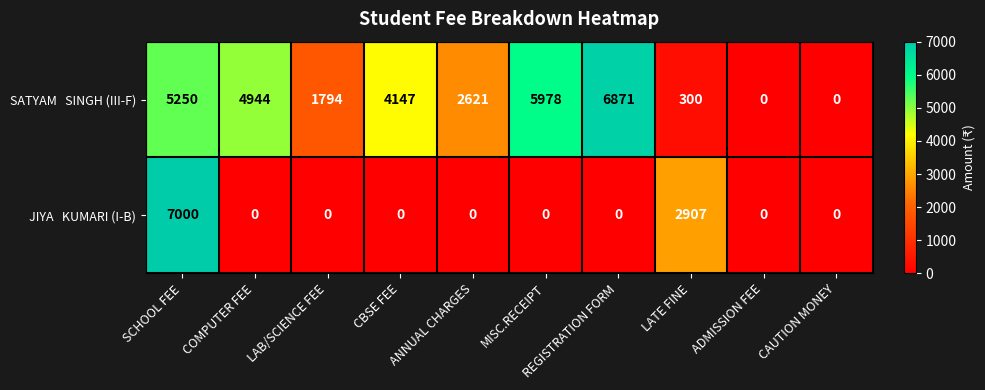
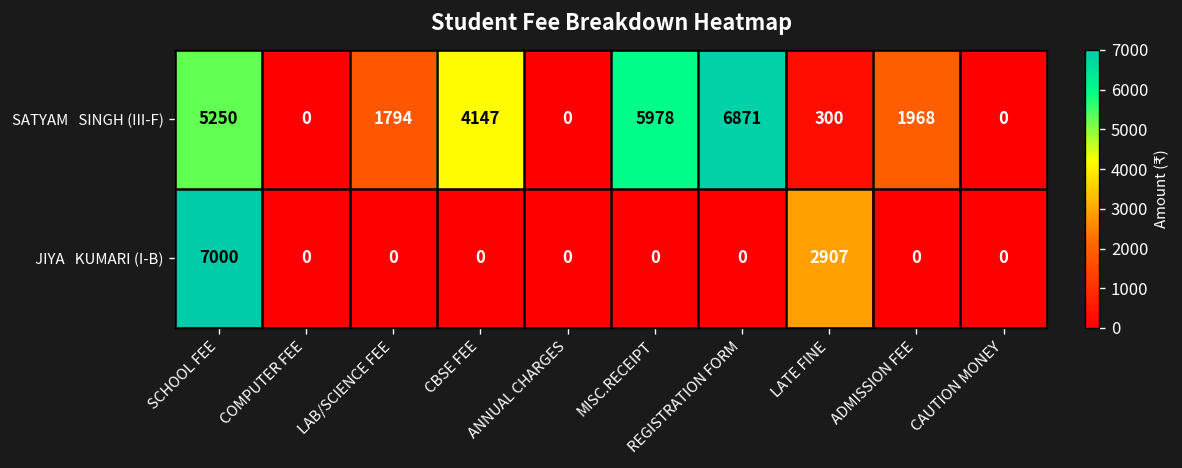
SATYAM SINGH (III-F), COMPUTER FEE: 4944 -> 0
SATYAM SINGH (III-F), ANNUAL CHARGES: 2621 -> 0
SATYAM SINGH (III-F), ADMISSION FEE: 0 -> 1968
